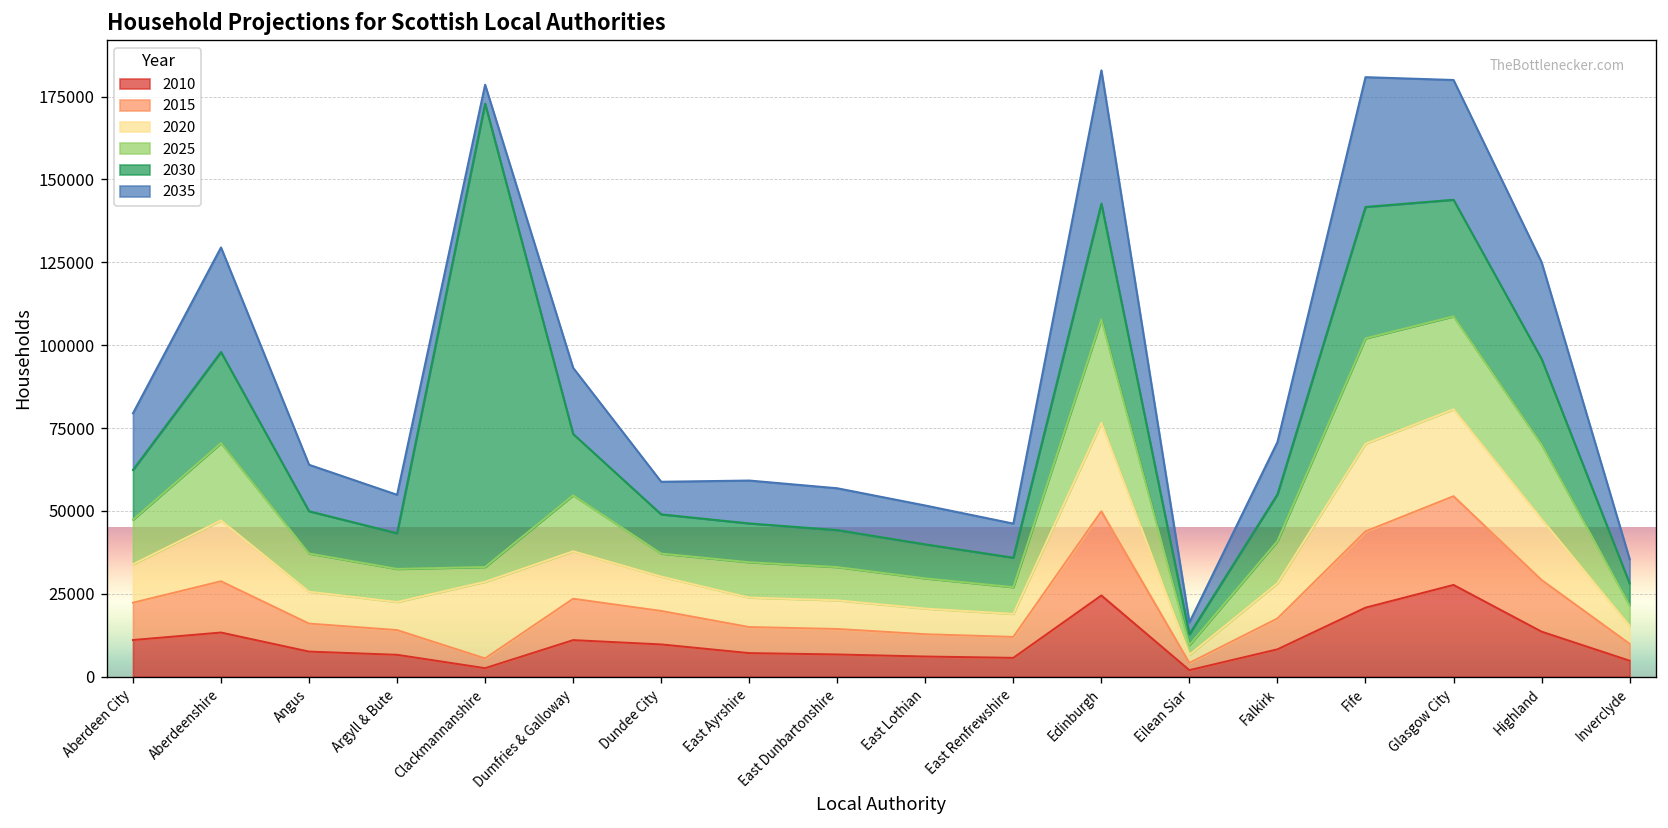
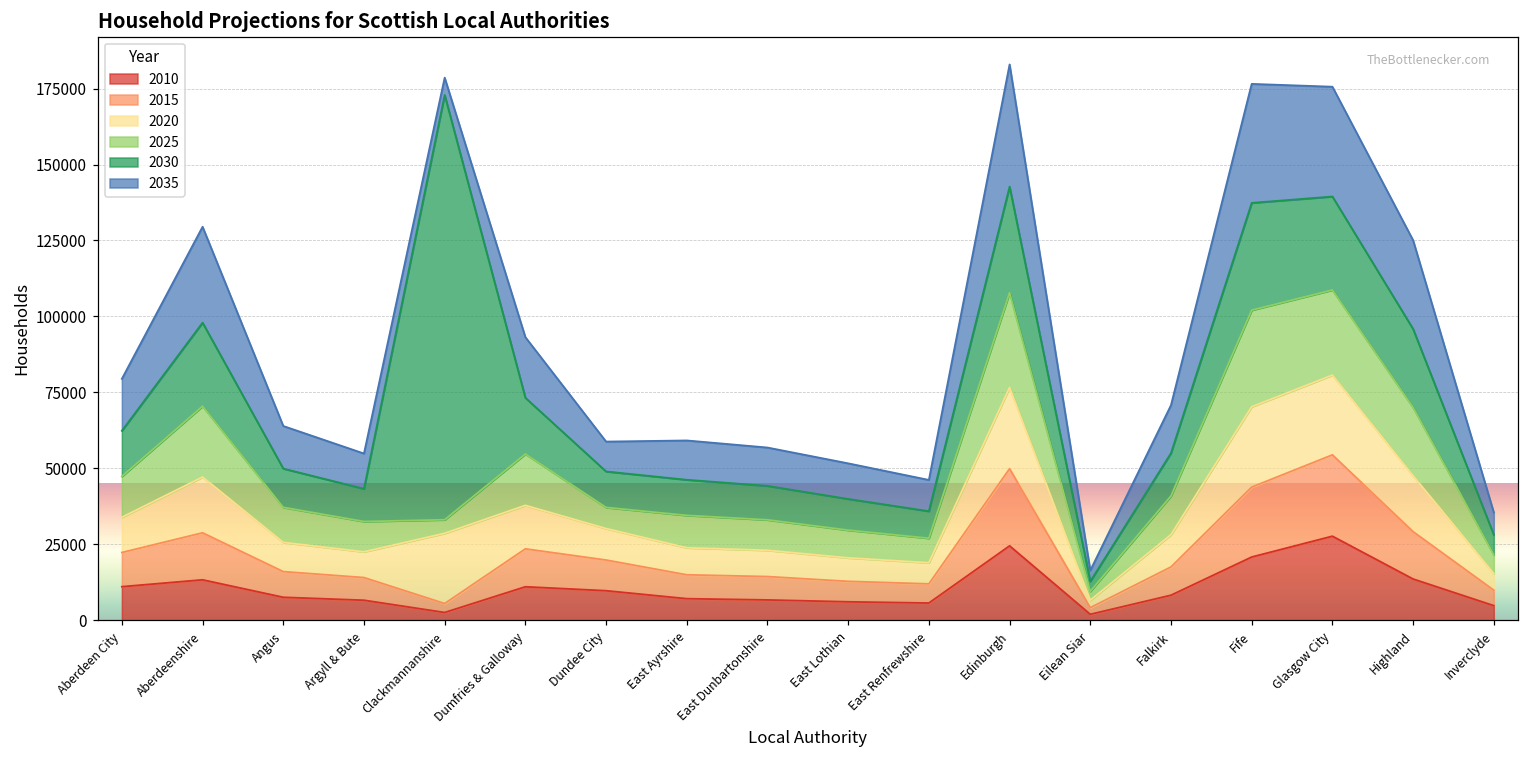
2030, Fife: 40000 -> 35000
2030, Glasgow City: 35000 -> 31000
